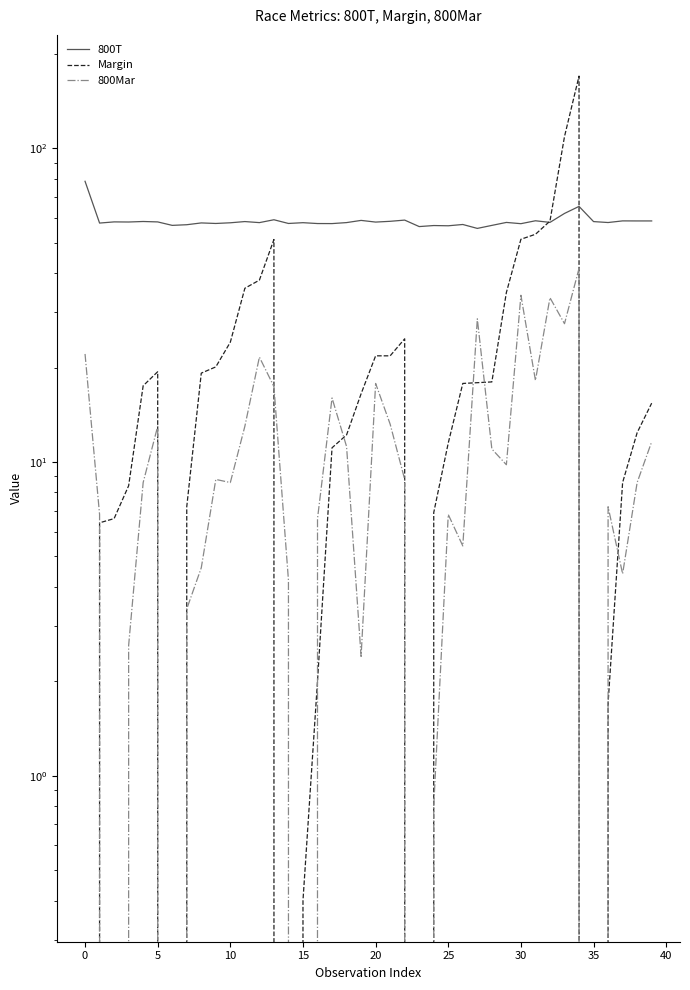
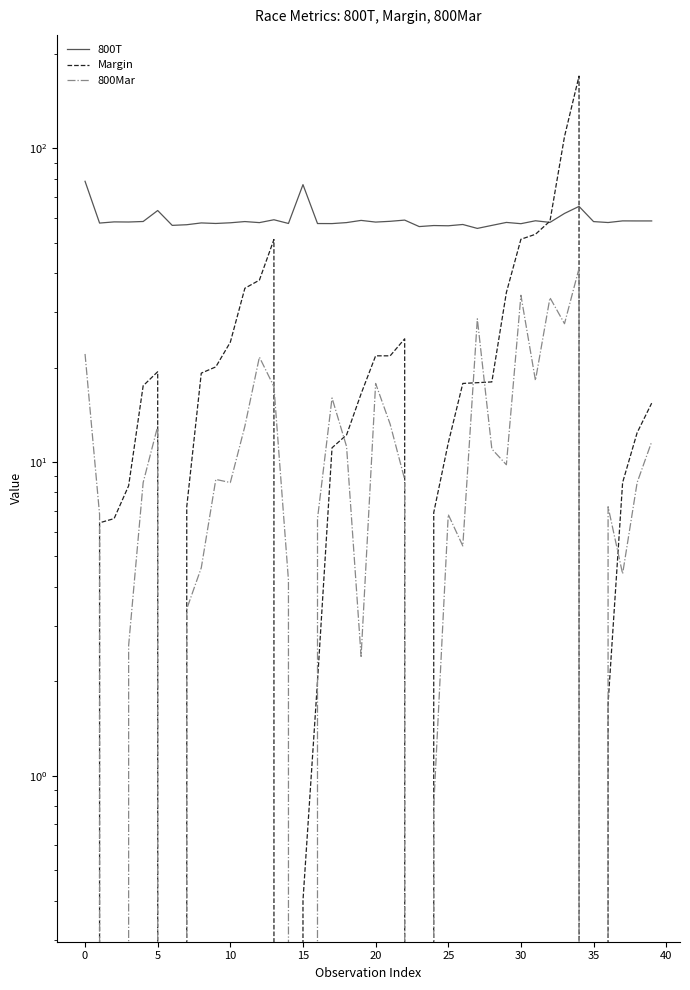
800T, 5: 58 -> 63
800T, 15: 58 -> 77
